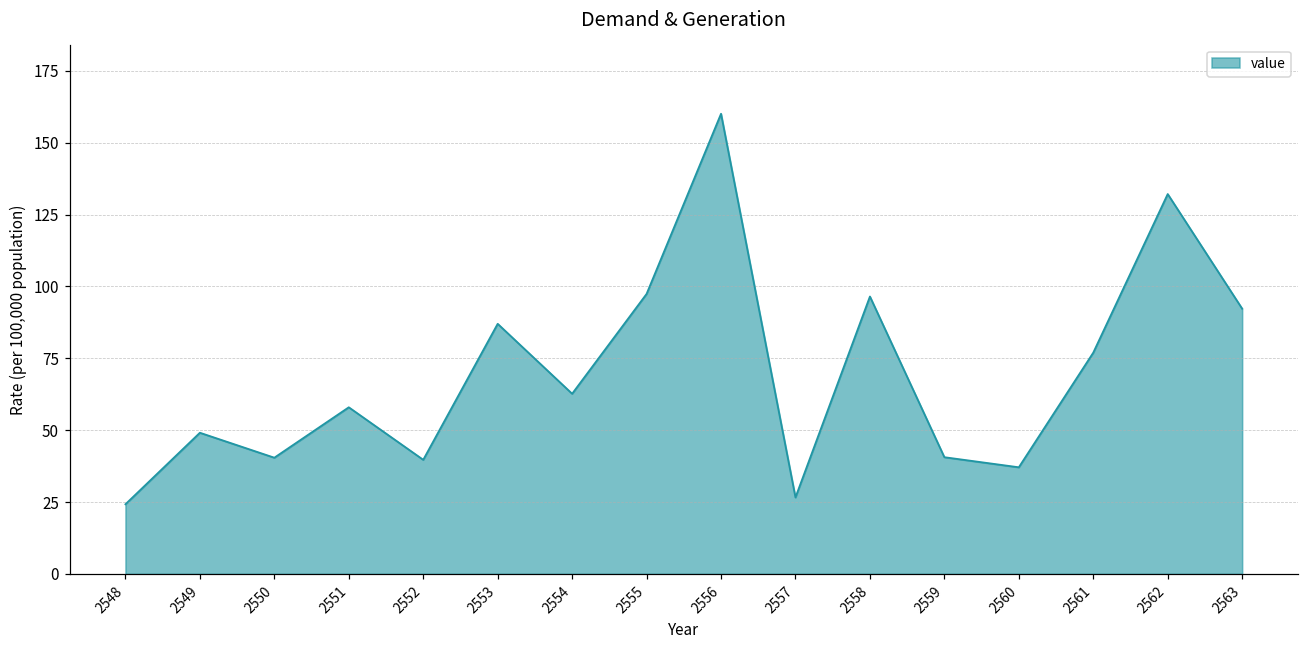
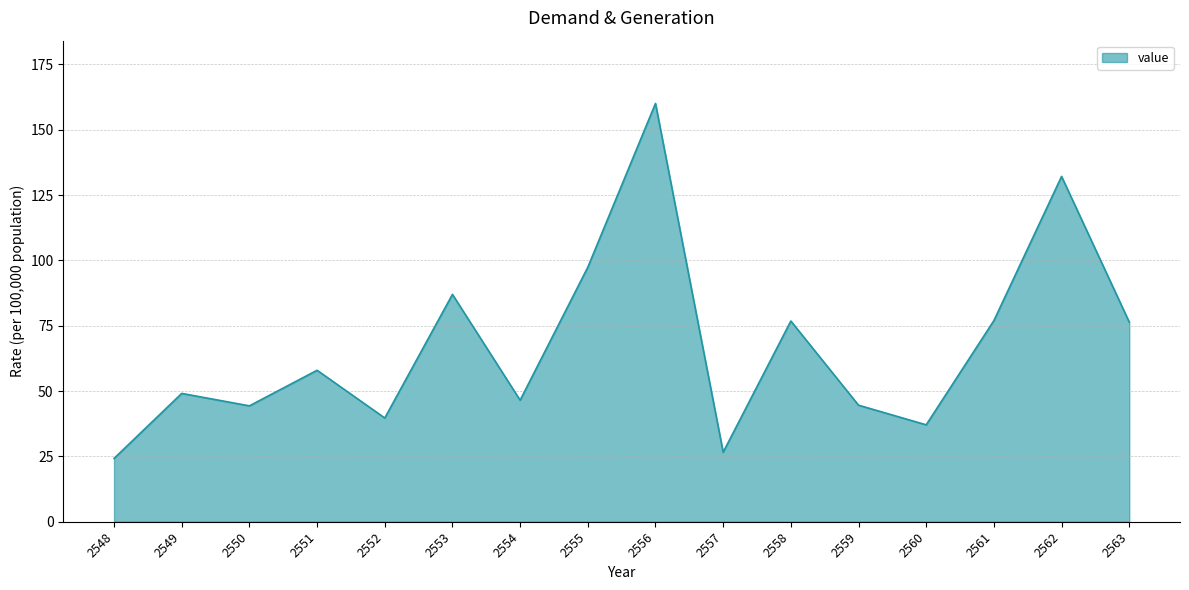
2550: 40 -> 44
2554: 63 -> 47
2558: 97 -> 77
2559: 41 -> 45
2563: 92 -> 76
